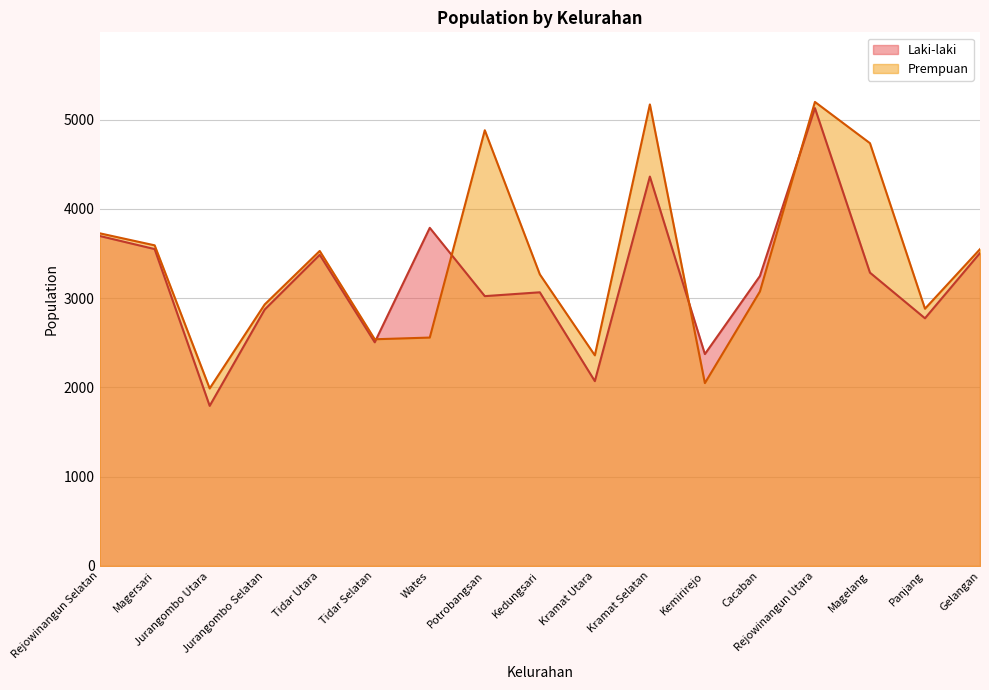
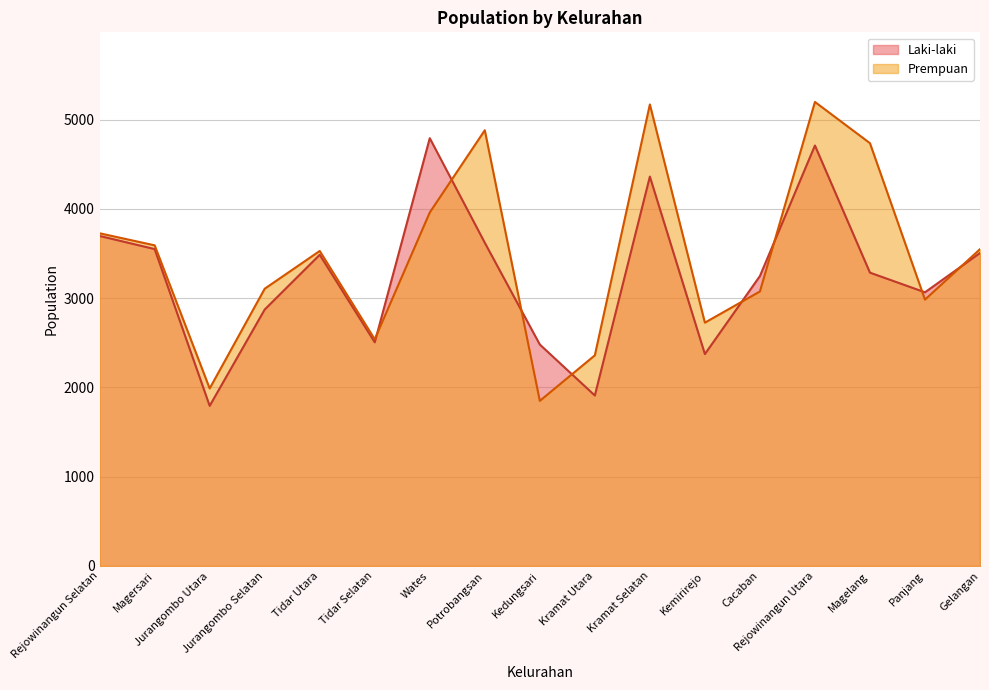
Prempuan, Jurangombo Selatan: 2900 -> 3100
Laki-laki, Wates: 3800 -> 4800
Prempuan, Wates: 2600 -> 4000
Laki-laki, Potrobangsan: 3000 -> 3600
Laki-laki, Kedungsari: 3100 -> 2500
Prempuan, Kedungsari: 3300 -> 1800
Laki-laki, Kramat Utara: 2100 -> 1900
Prempuan, Kemirirejo: 2000 -> 2700
Laki-laki, Rejowinangun Utara: 5100 -> 4700
Laki-laki, Panjang: 2800 -> 3100
Prempuan, Panjang: 2900 -> 3000
